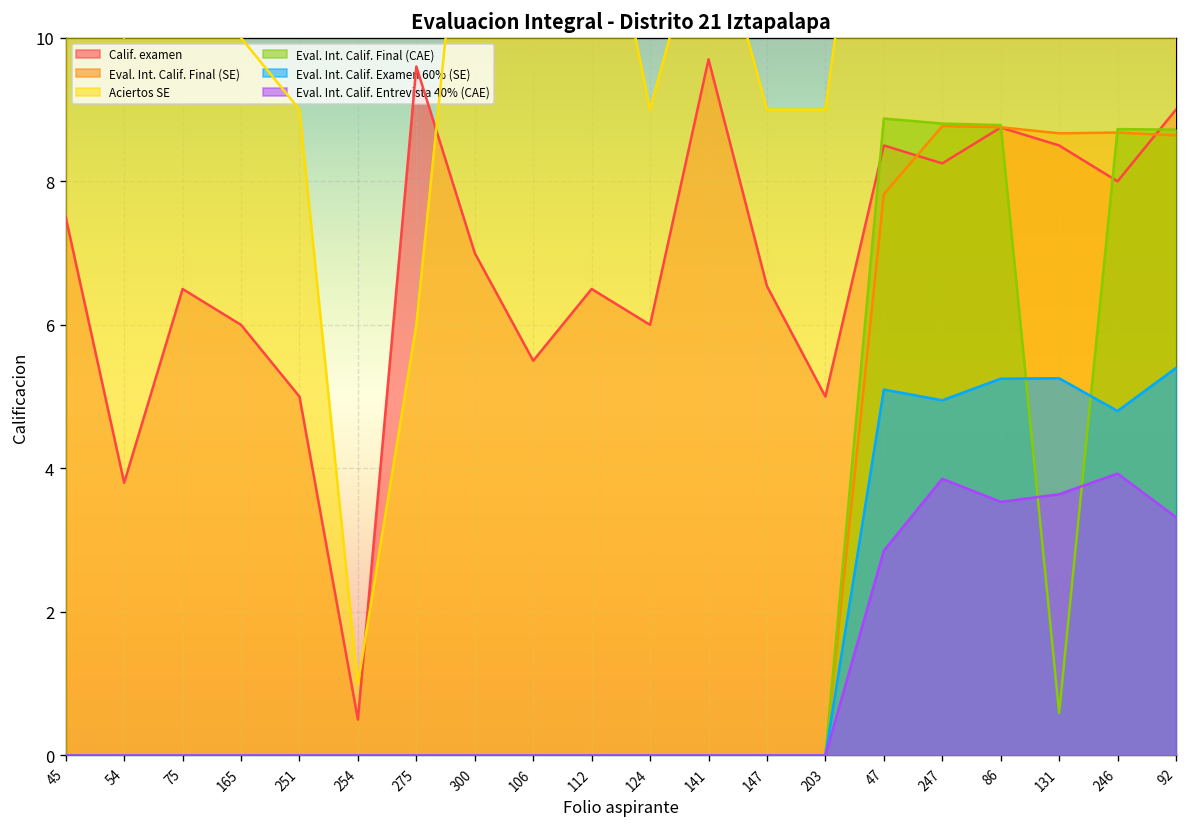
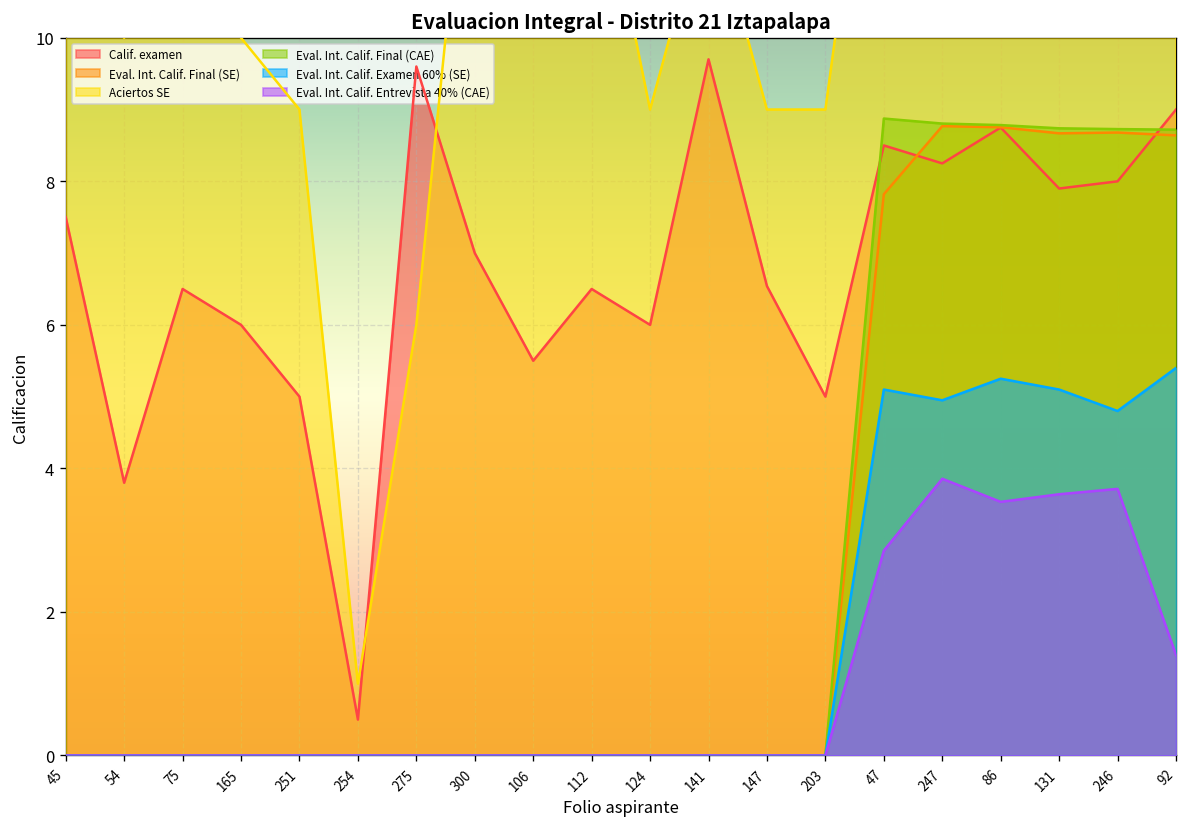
Calif. examen, 131: 8.5 -> 7.9
Eval. Int. Calif. Final (CAE), 131: 0.6 -> 8.7
Eval. Int. Calif. Examen 60% (SE), 131: 5.3 -> 5.1
Eval. Int. Calif. Entrevista 40% (CAE), 246: 3.9 -> 3.7
Eval. Int. Calif. Entrevista 40% (CAE), 92: 3.3 -> 1.4
